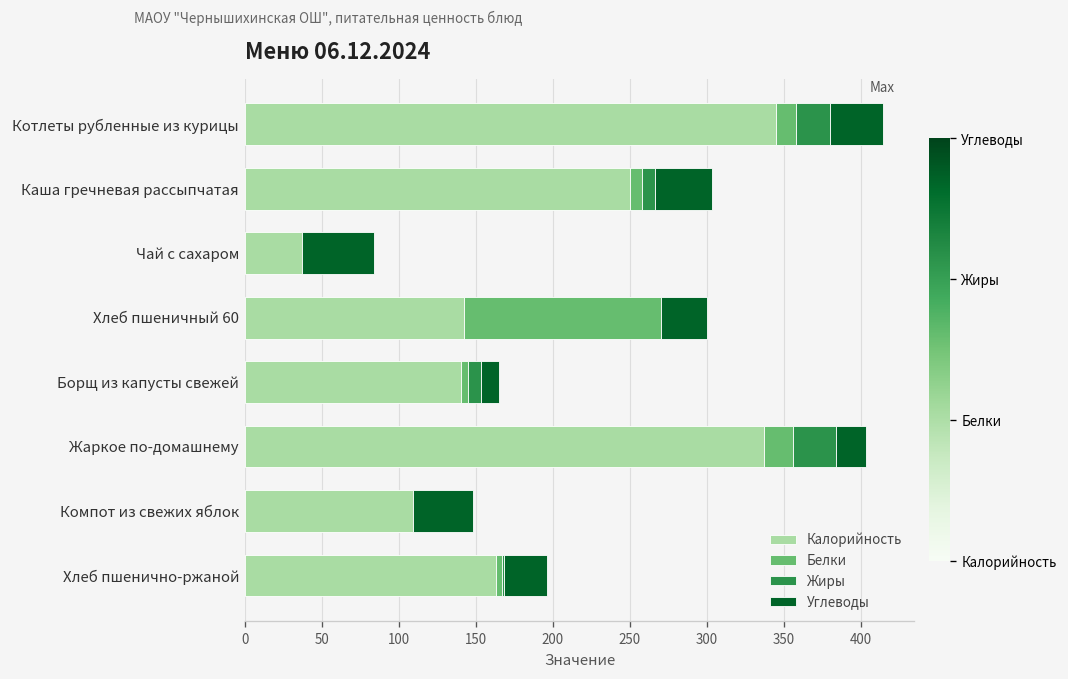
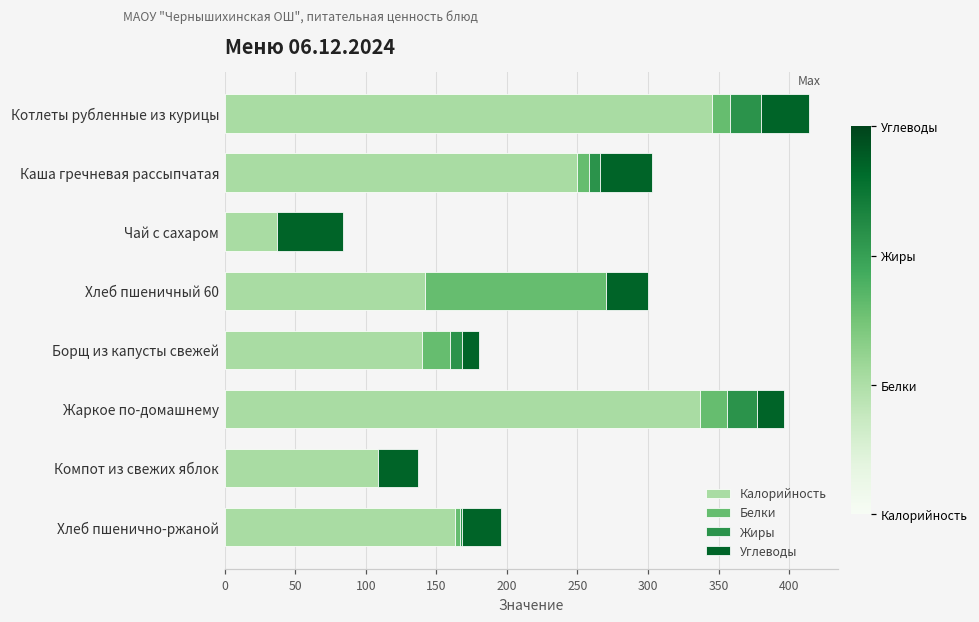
Белки, Борщ из капусты свежей: 5 -> 20
Жиры, Жаркое по-домашнему: 28 -> 21
Углеводы, Компот из свежих яблок: 39 -> 28
